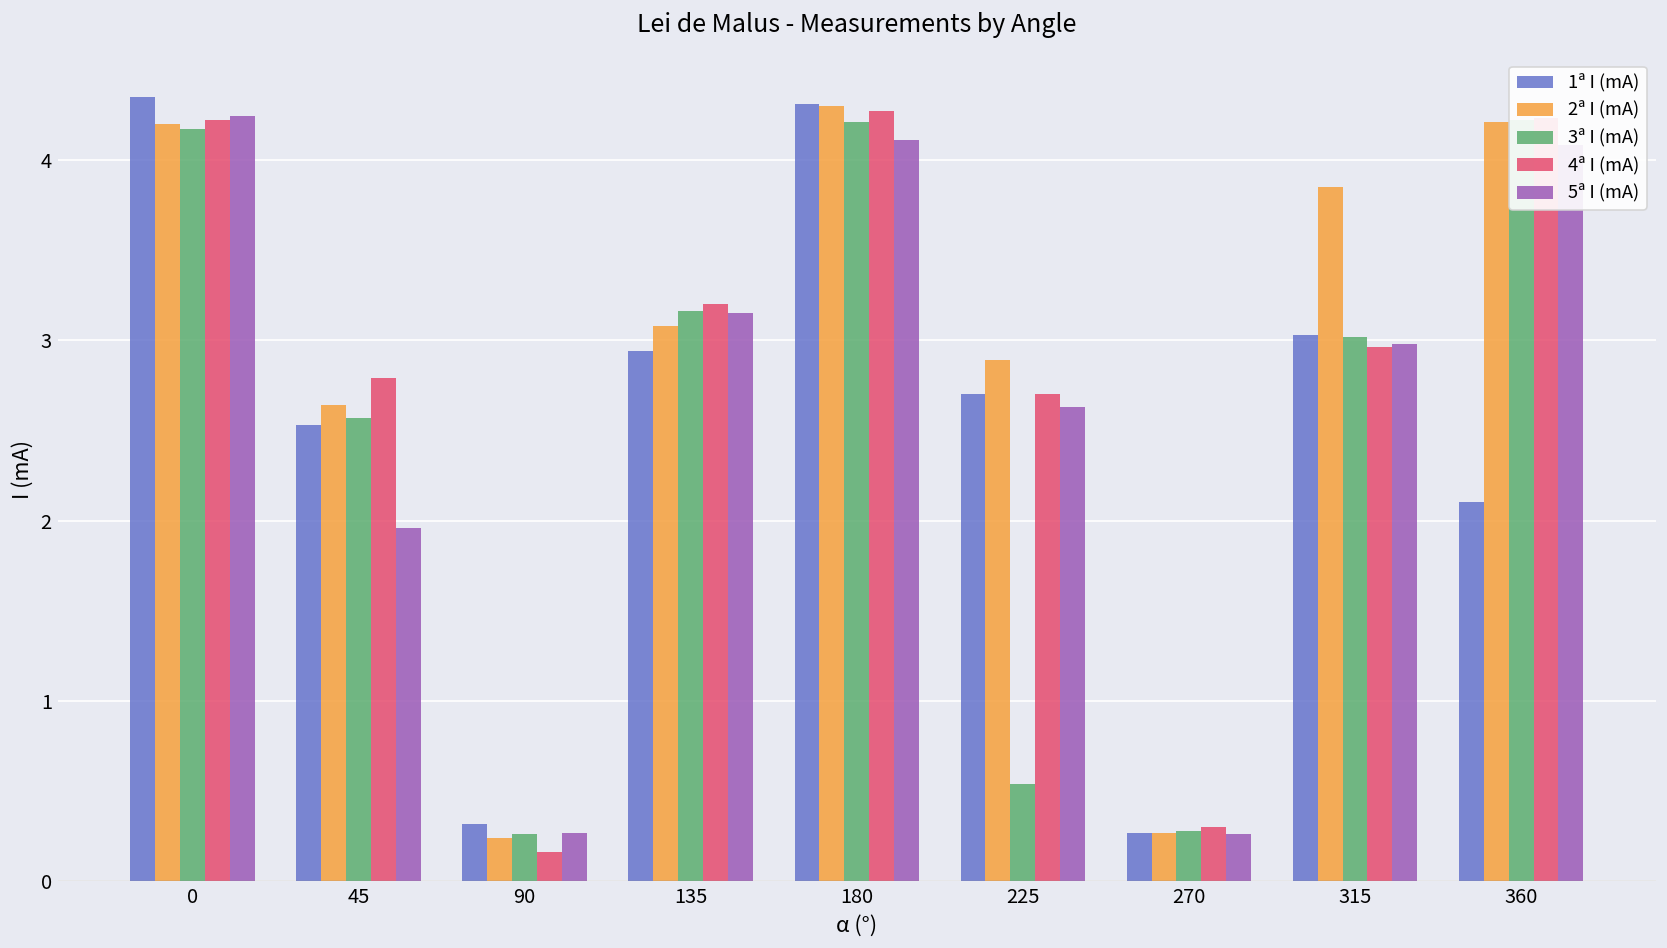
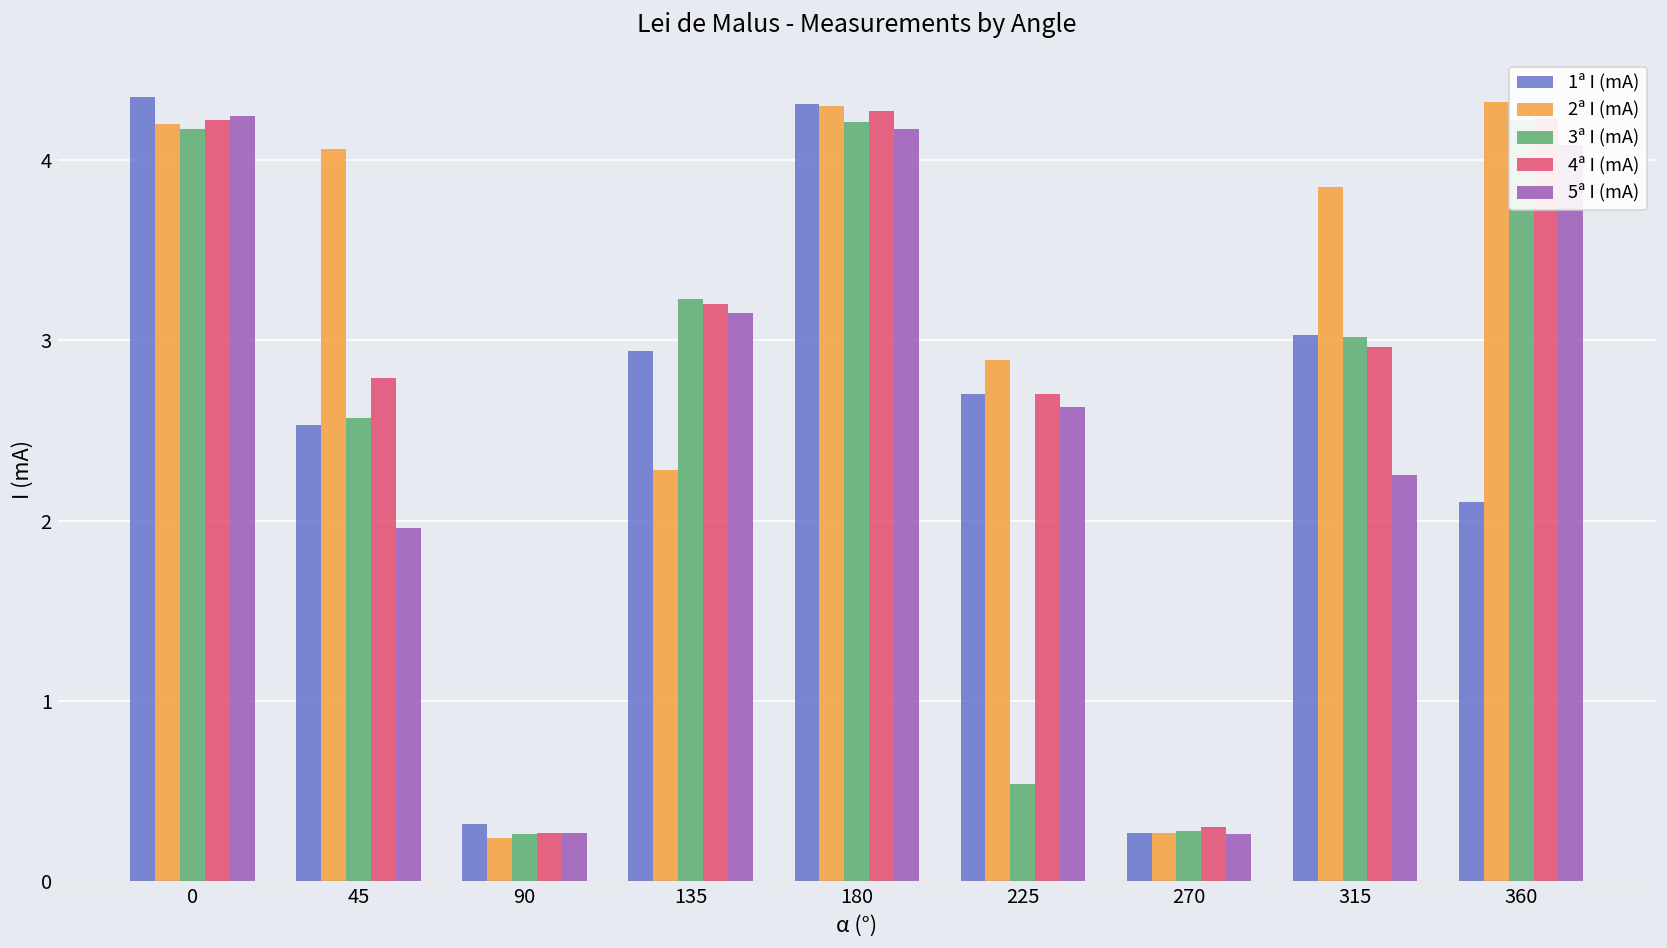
2ª I (mA), 45: 2.64 -> 4.06
4ª I (mA), 90: 0.16 -> 0.27
2ª I (mA), 135: 3.08 -> 2.28
3ª I (mA), 135: 3.16 -> 3.23
5ª I (mA), 180: 4.11 -> 4.17
5ª I (mA), 315: 2.98 -> 2.25
2ª I (mA), 360: 4.21 -> 4.32
